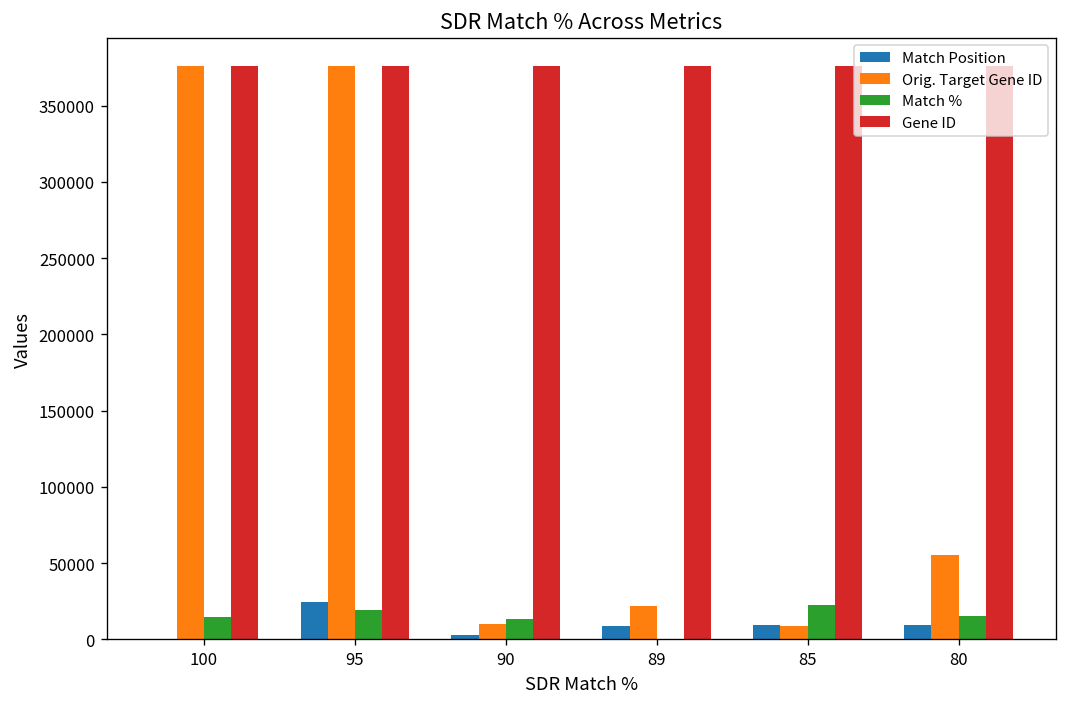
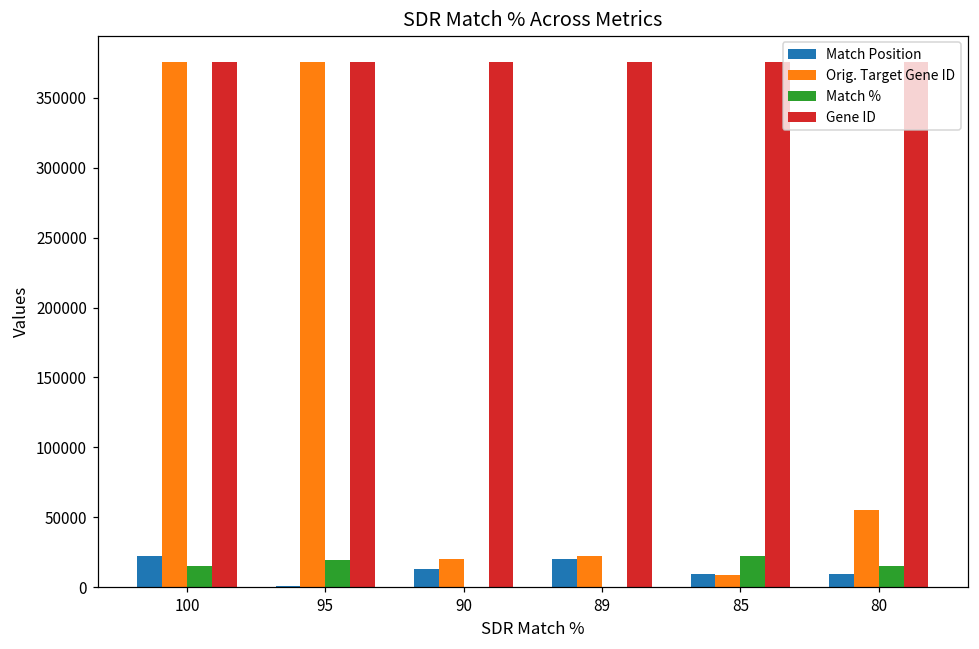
Match Position, 100: 1000 -> 22000
Match Position, 95: 25000 -> 1000
Match Position, 90: 3000 -> 13000
Orig. Target Gene ID, 90: 10000 -> 20000
Match %, 90: 14000 -> 0
Match Position, 89: 9000 -> 20000
